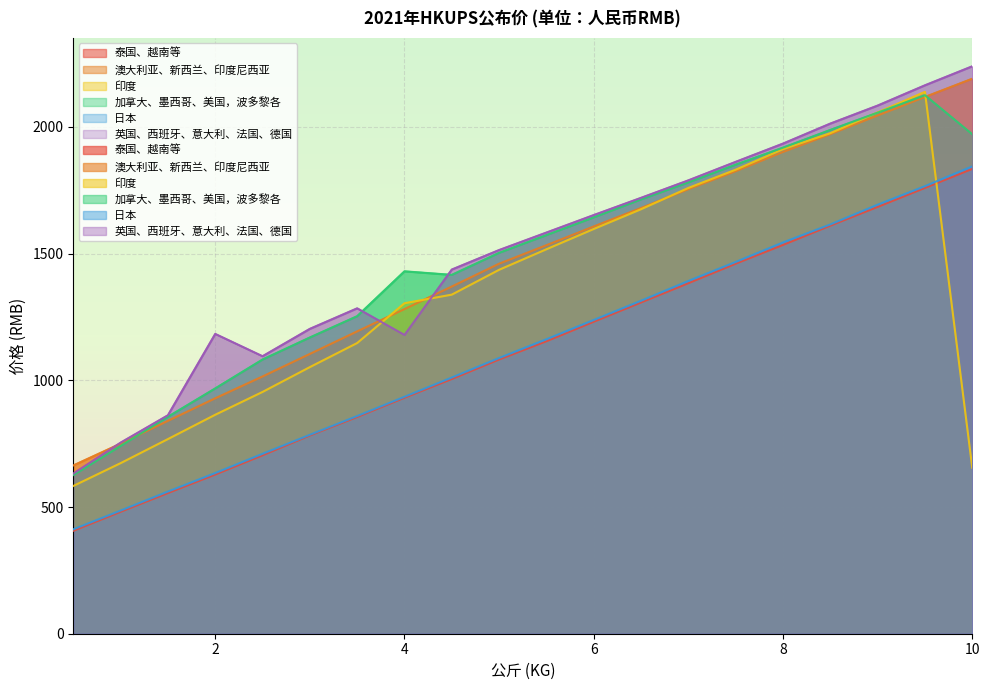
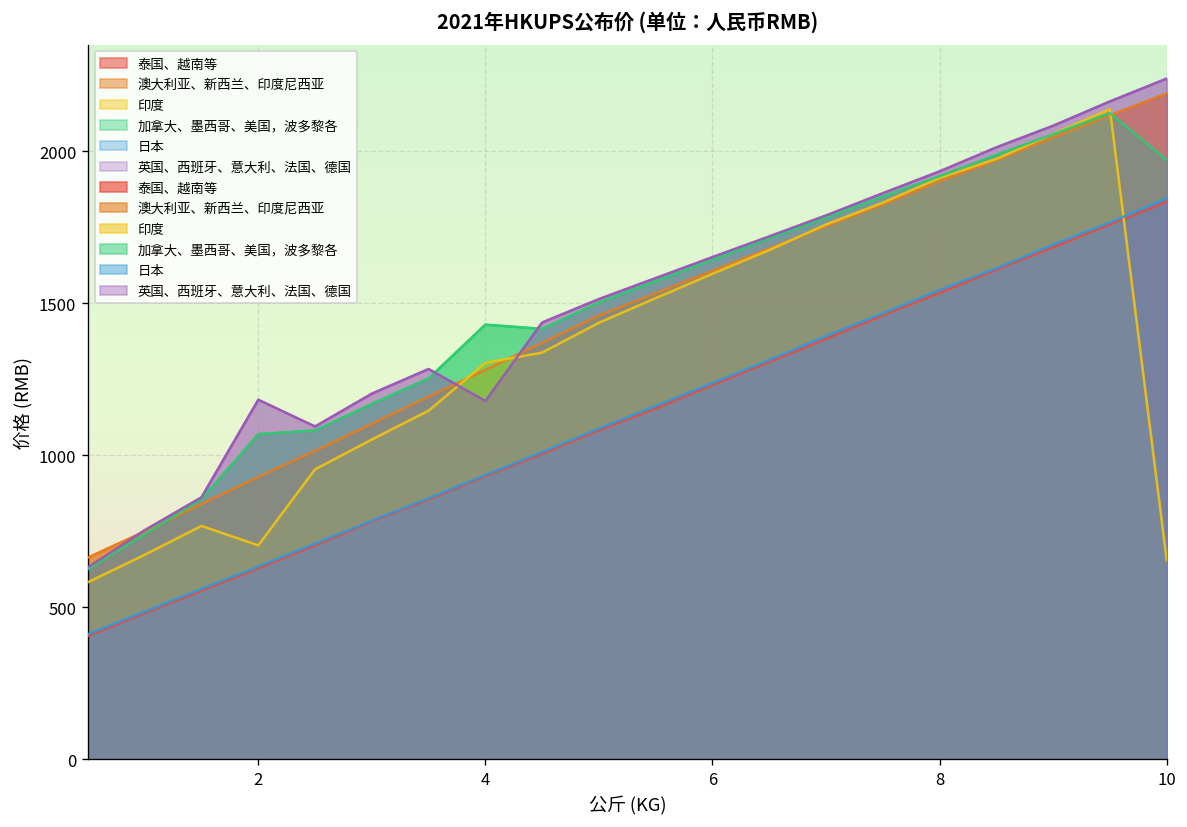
印度, 2: 860 -> 700
加拿大、墨西哥、美国，波多黎各, 2: 970 -> 1070
